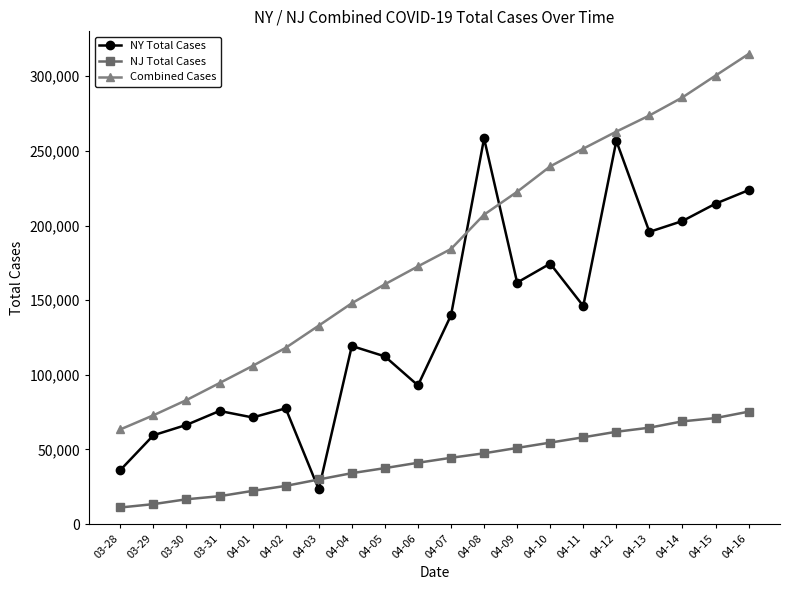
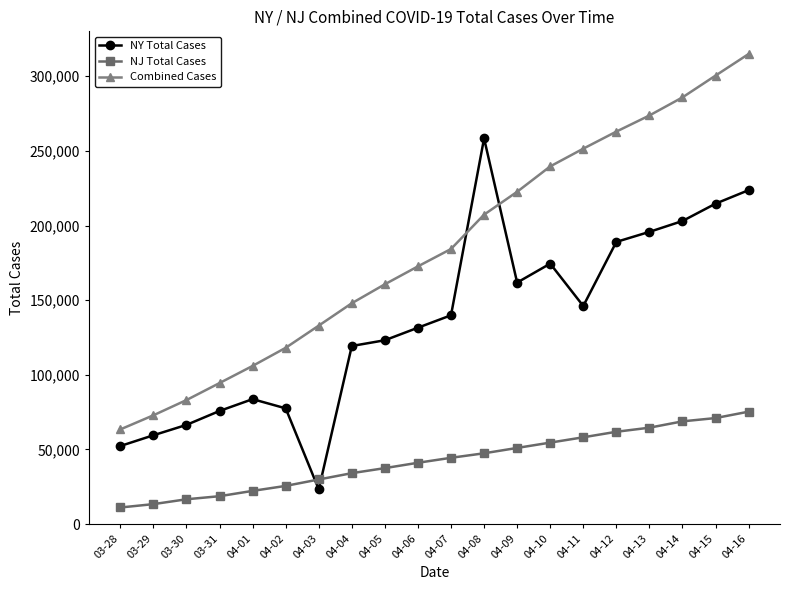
NY Total Cases, 03-28: 36,000 -> 52,000
NY Total Cases, 04-01: 71,000 -> 84,000
NY Total Cases, 04-05: 112,000 -> 123,000
NY Total Cases, 04-06: 93,000 -> 132,000
NY Total Cases, 04-12: 257,000 -> 189,000
